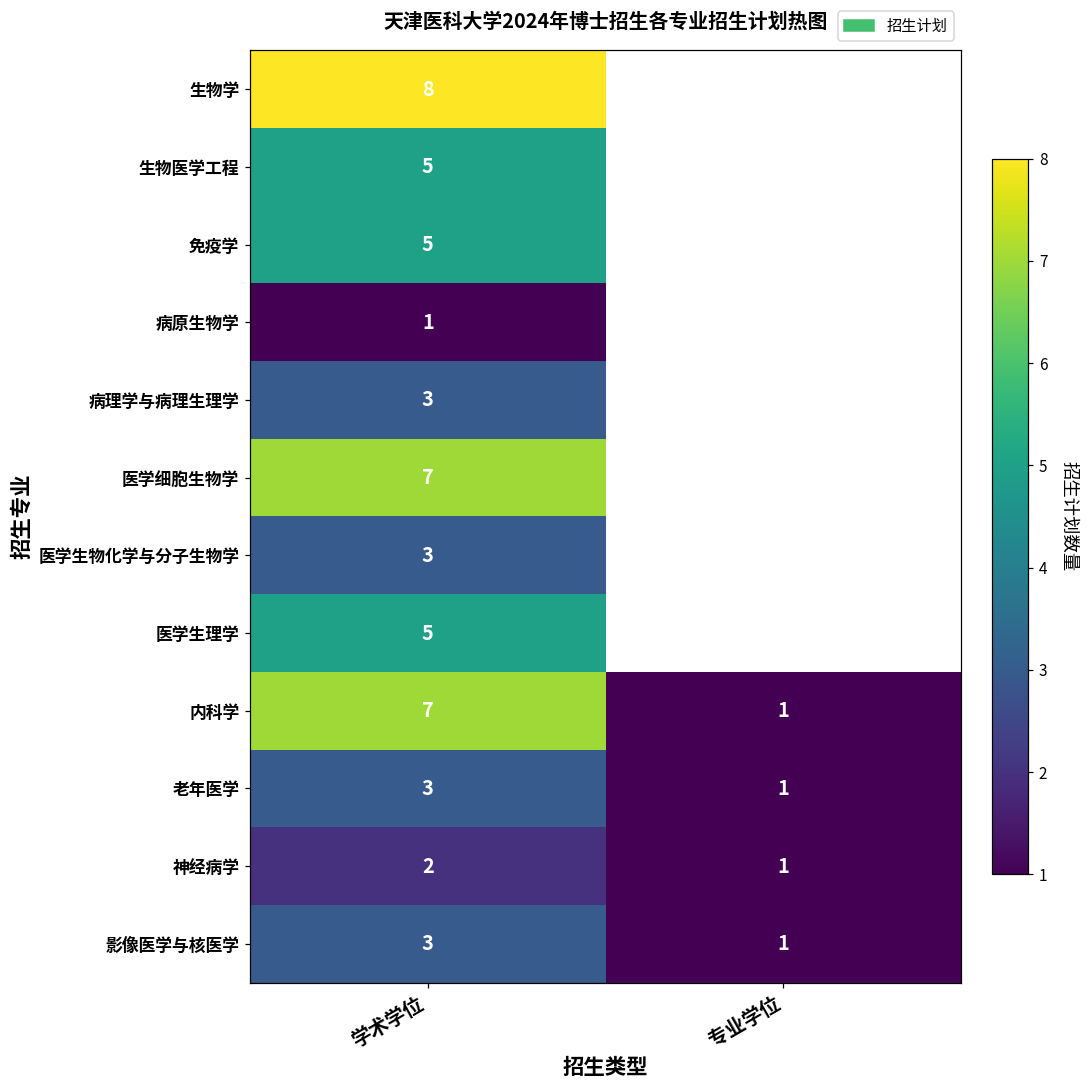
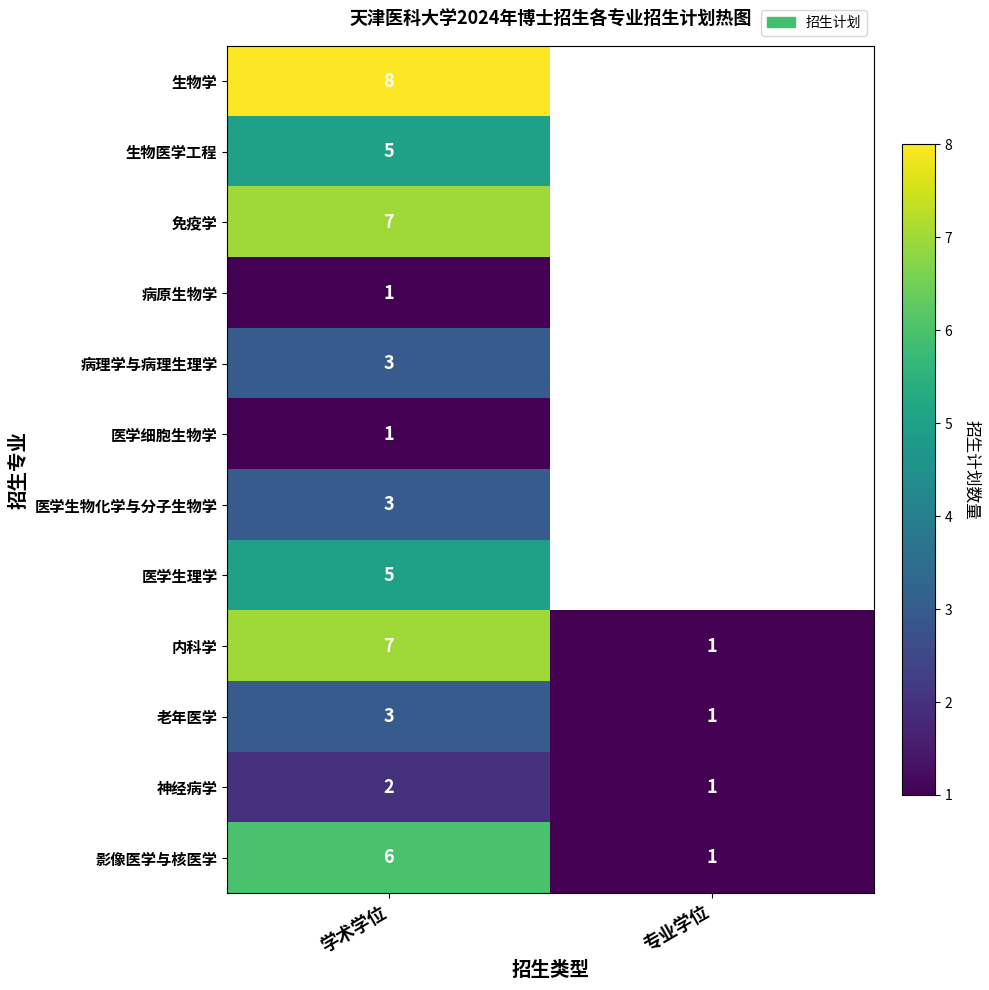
免疫学, 学术学位: 5 -> 7
医学细胞生物学, 学术学位: 7 -> 1
影像医学与核医学, 学术学位: 3 -> 6
